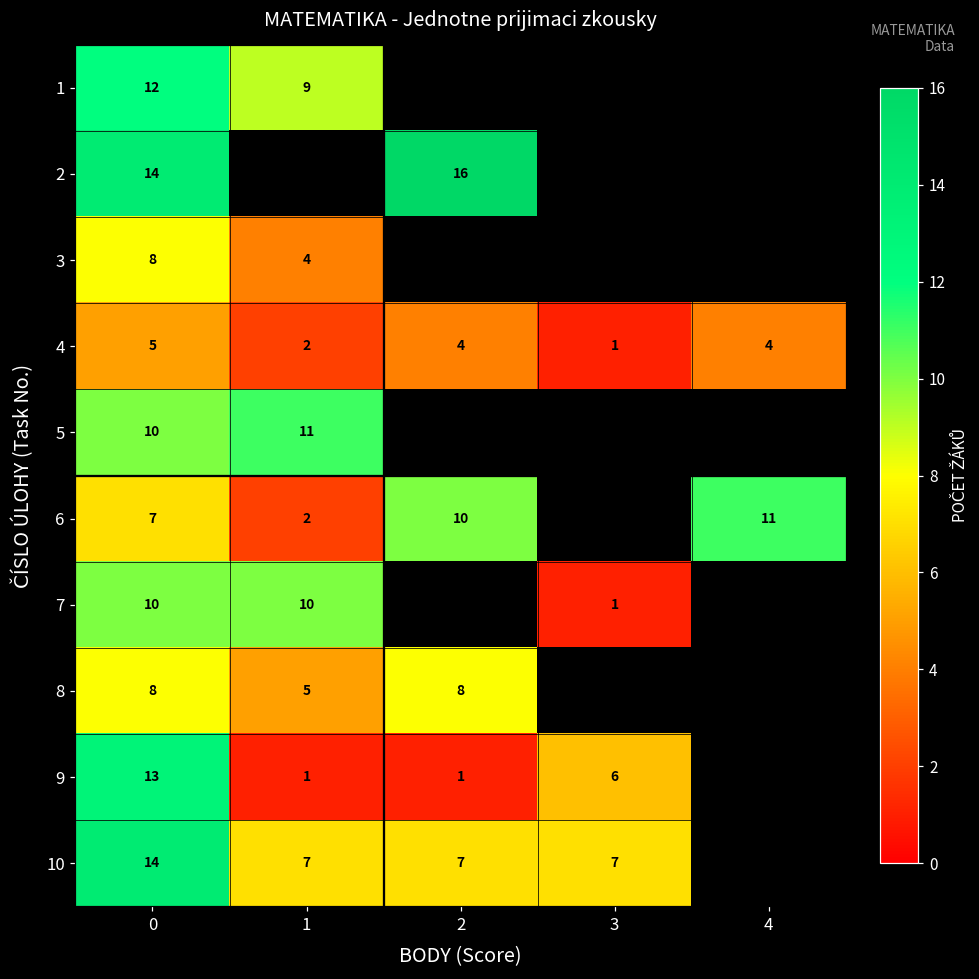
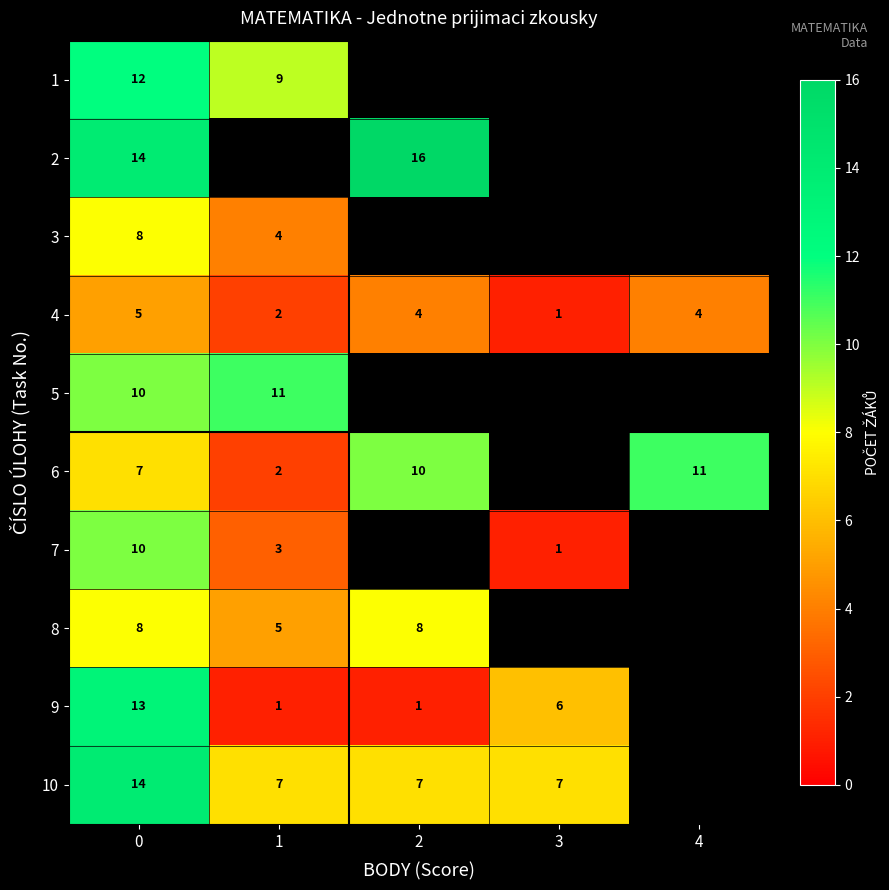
7, 1: 10 -> 3
